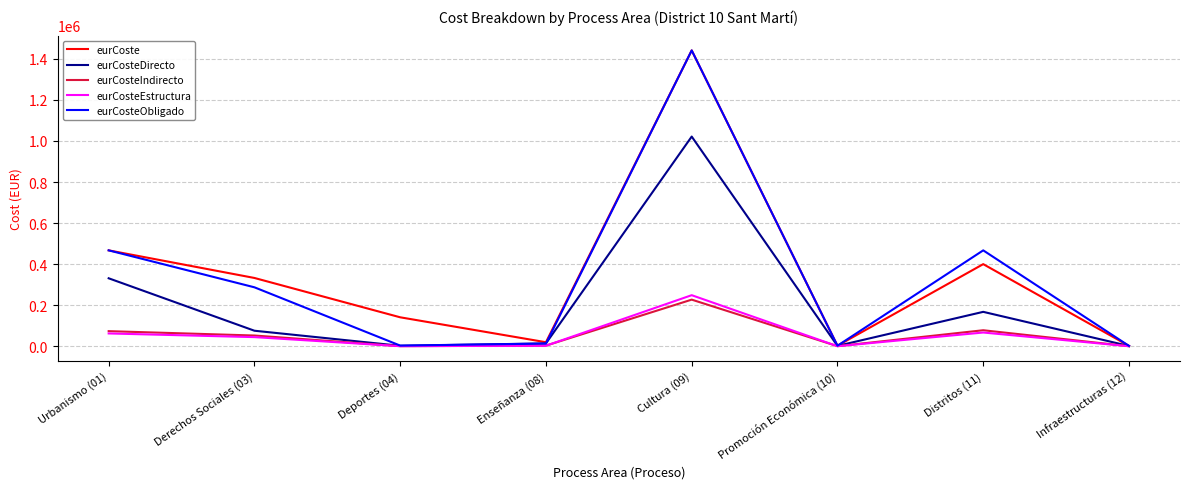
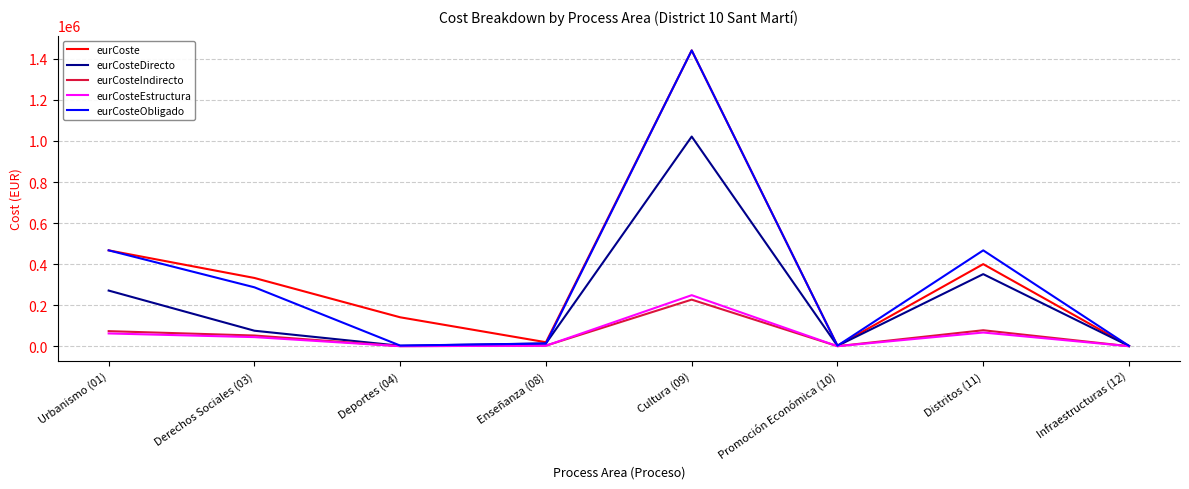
eurCosteDirecto, Urbanismo (01): 330000 -> 270000
eurCosteDirecto, Distritos (11): 170000 -> 350000
